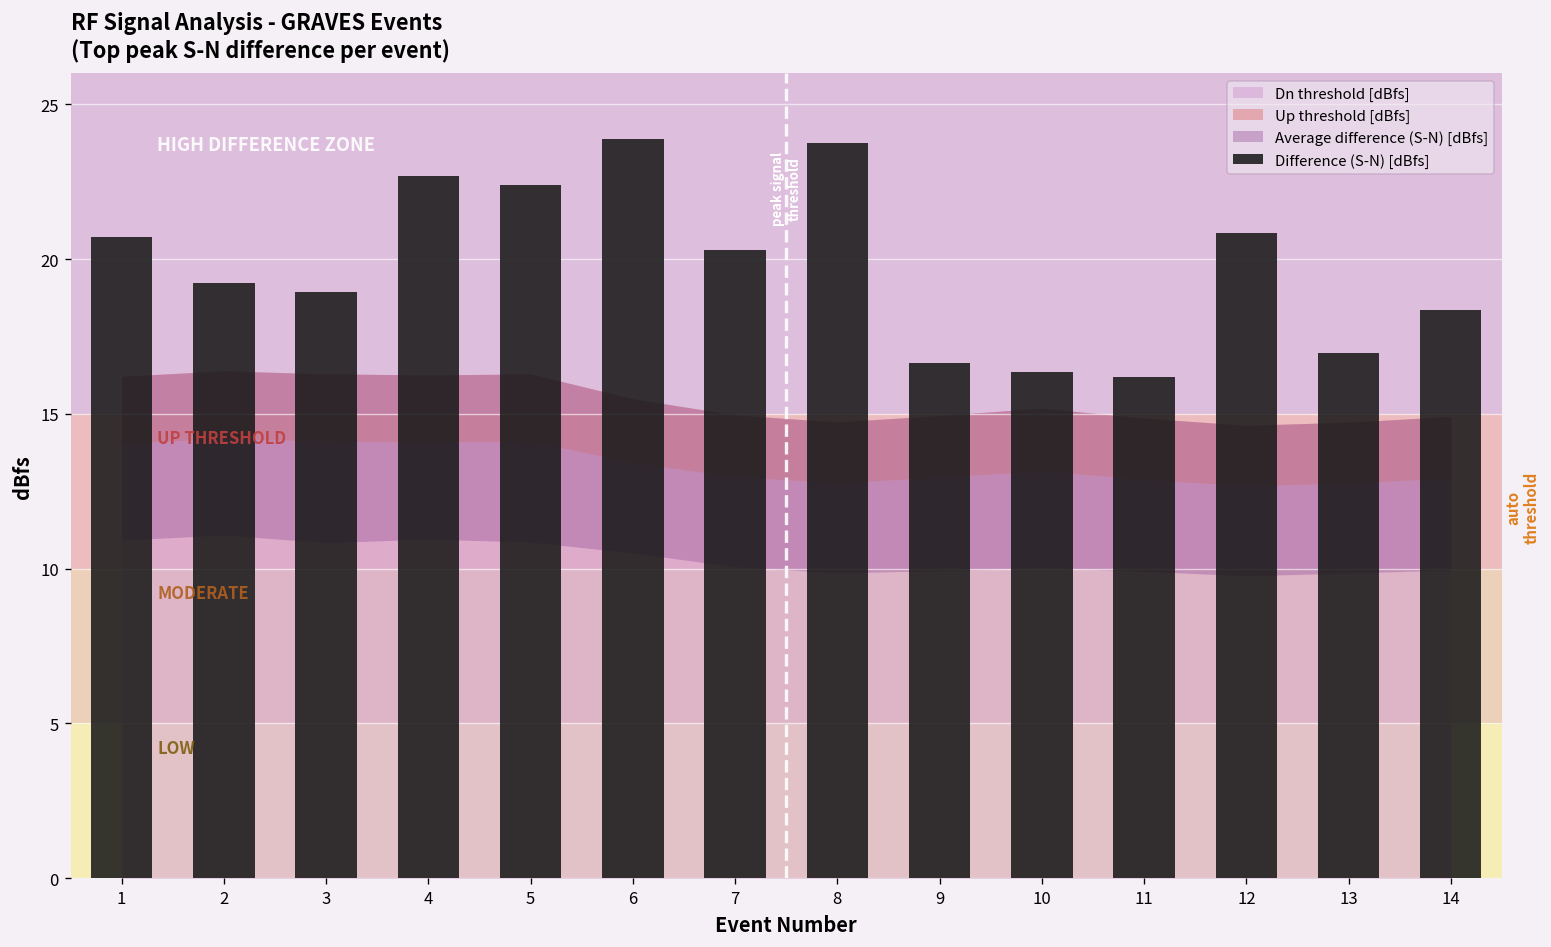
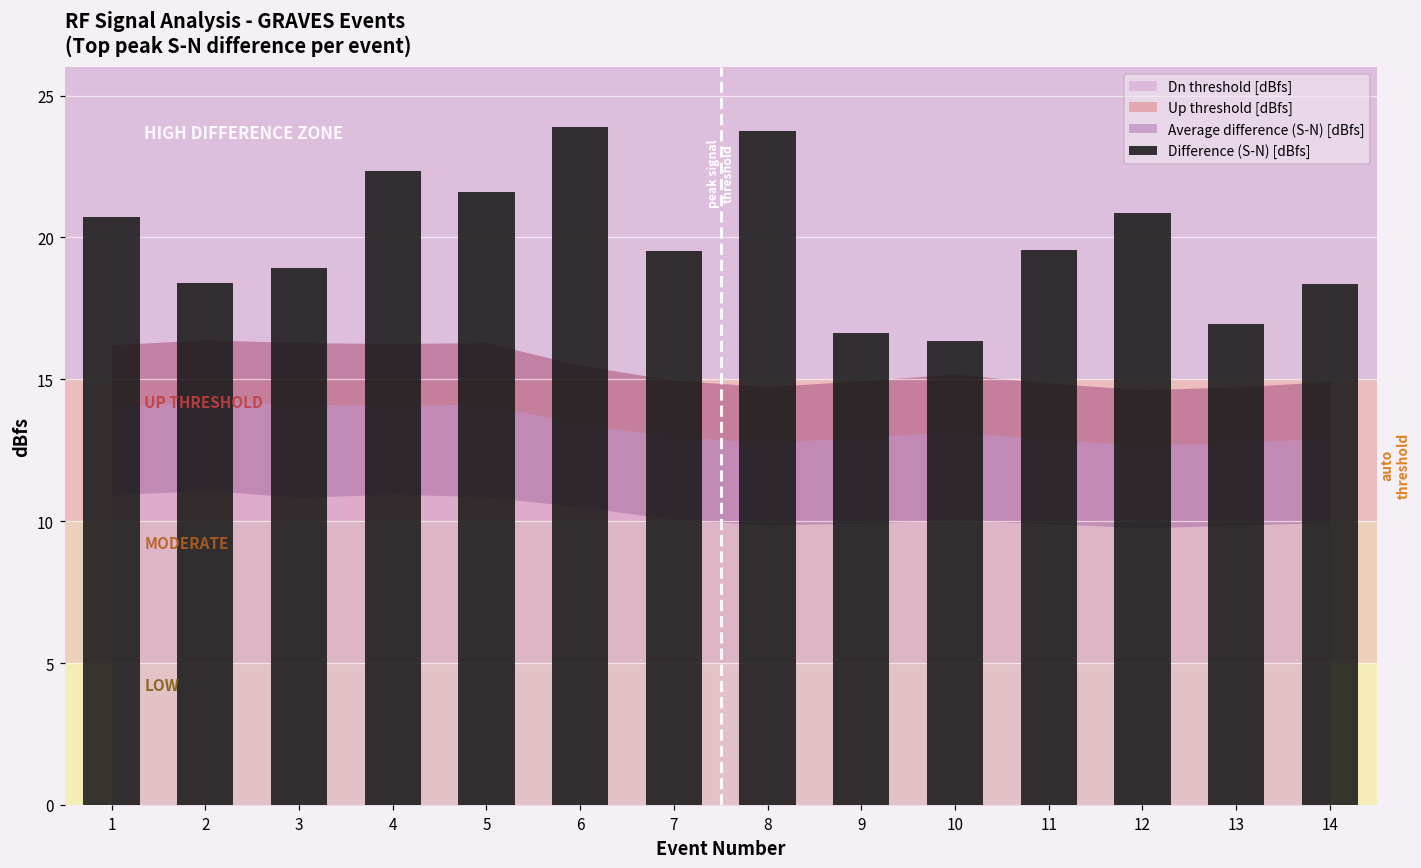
Difference (S-N) [dBfs], 2: 19.2 -> 18.4
Difference (S-N) [dBfs], 4: 22.7 -> 22.4
Difference (S-N) [dBfs], 5: 22.4 -> 21.6
Difference (S-N) [dBfs], 7: 20.3 -> 19.5
Difference (S-N) [dBfs], 11: 16.2 -> 19.6
